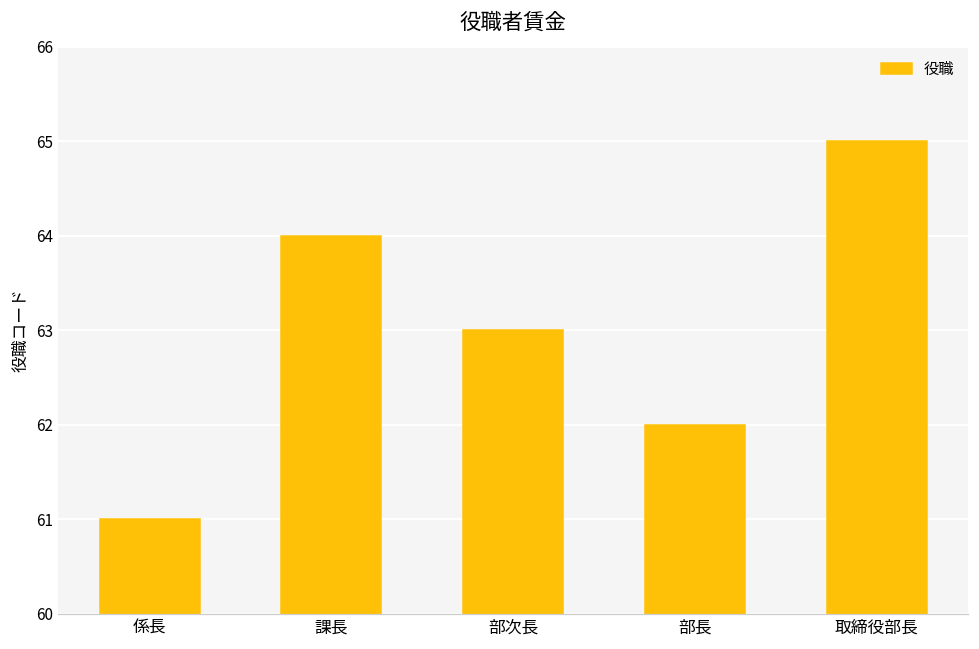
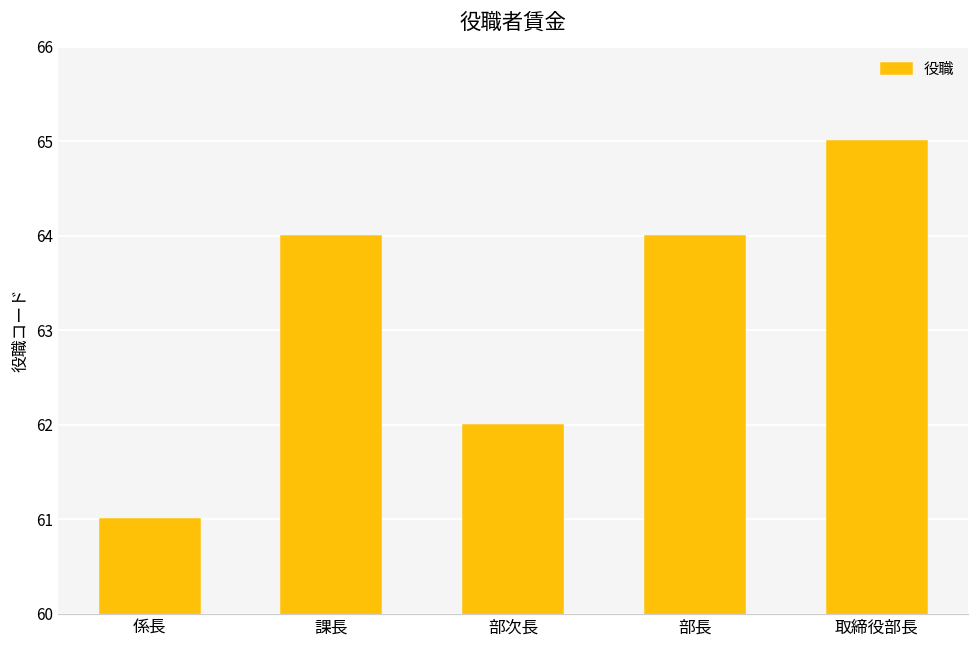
部次長: 63 -> 62
部長: 62 -> 64
